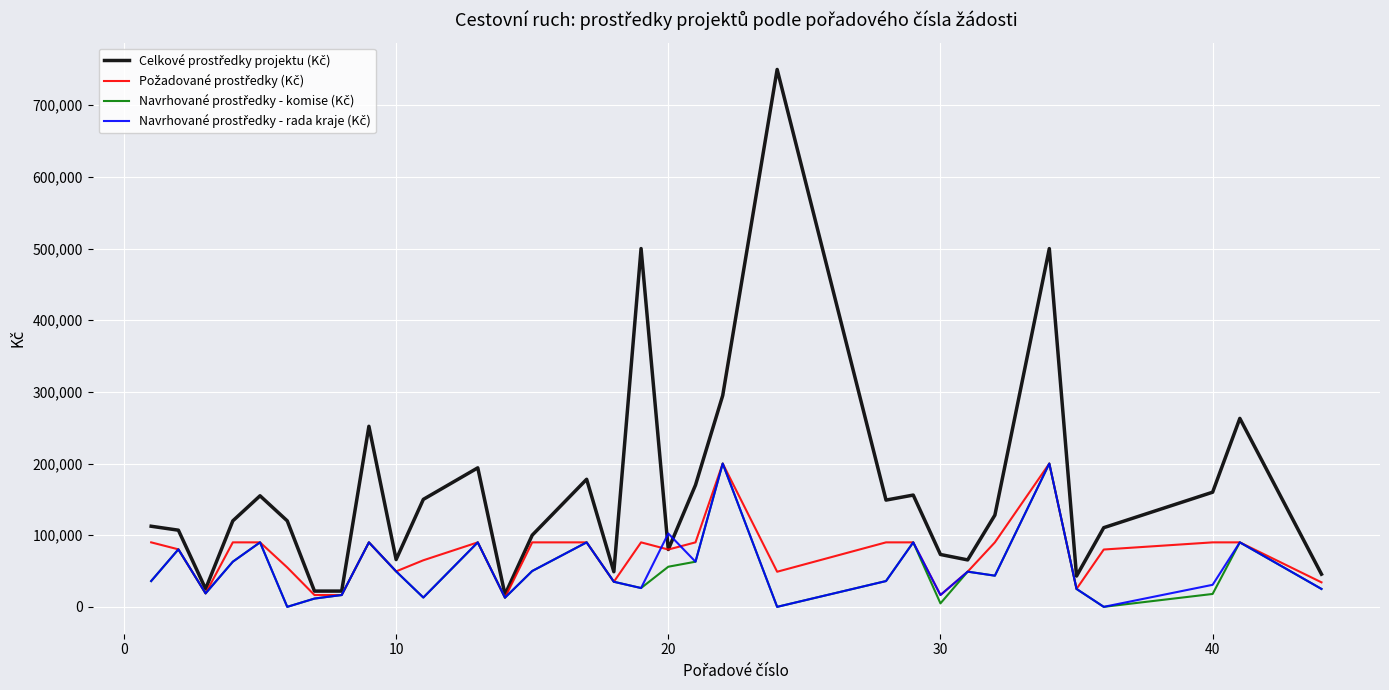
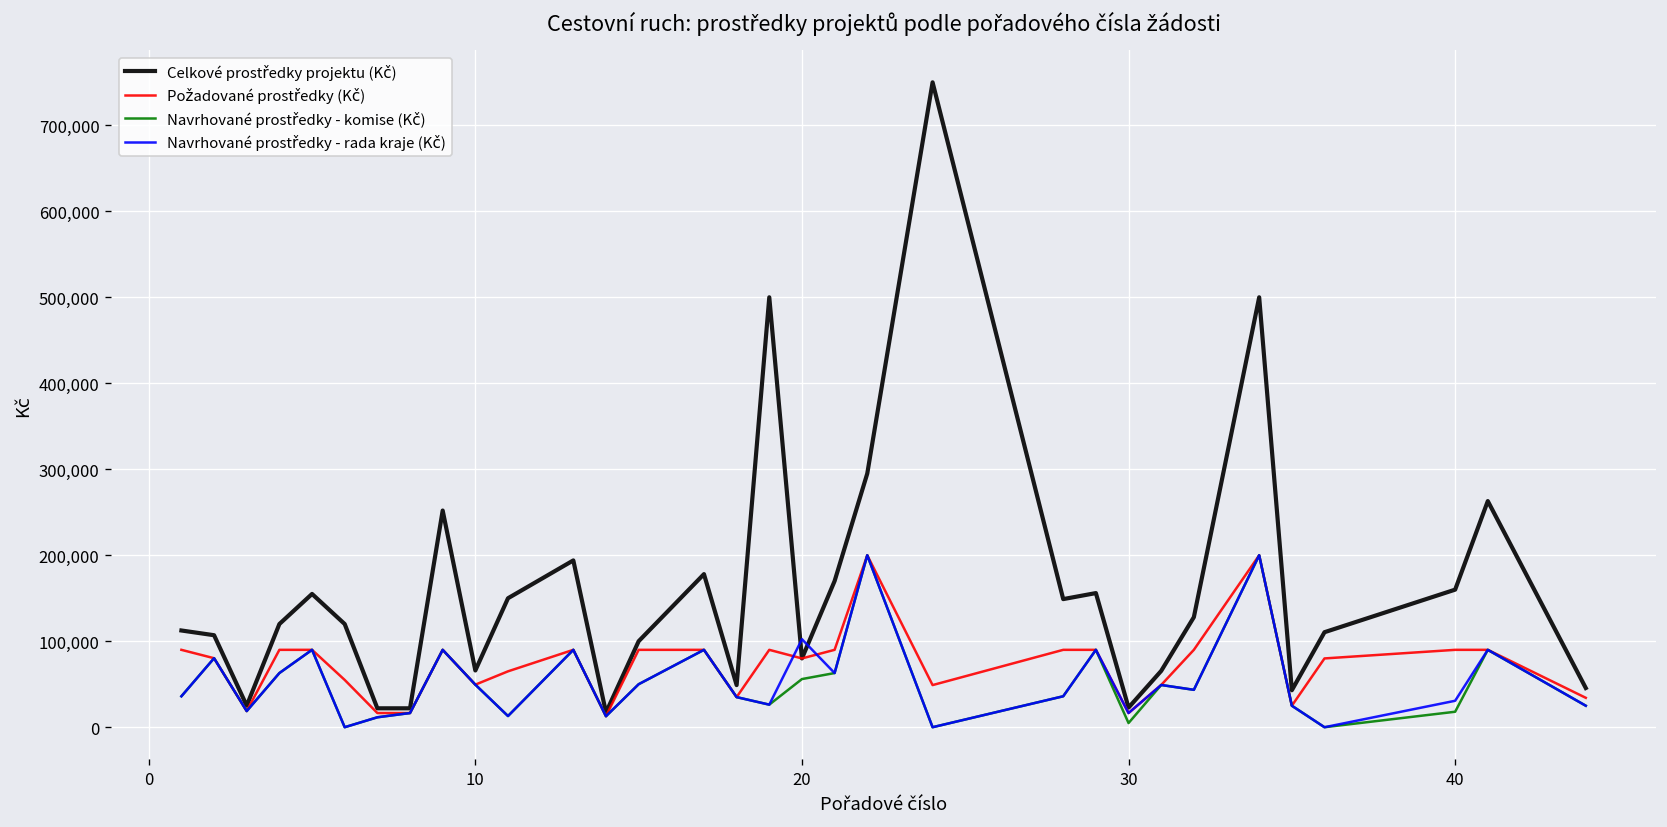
Celkové prostředky projektu (Kč), 30: 70,000 -> 20,000
